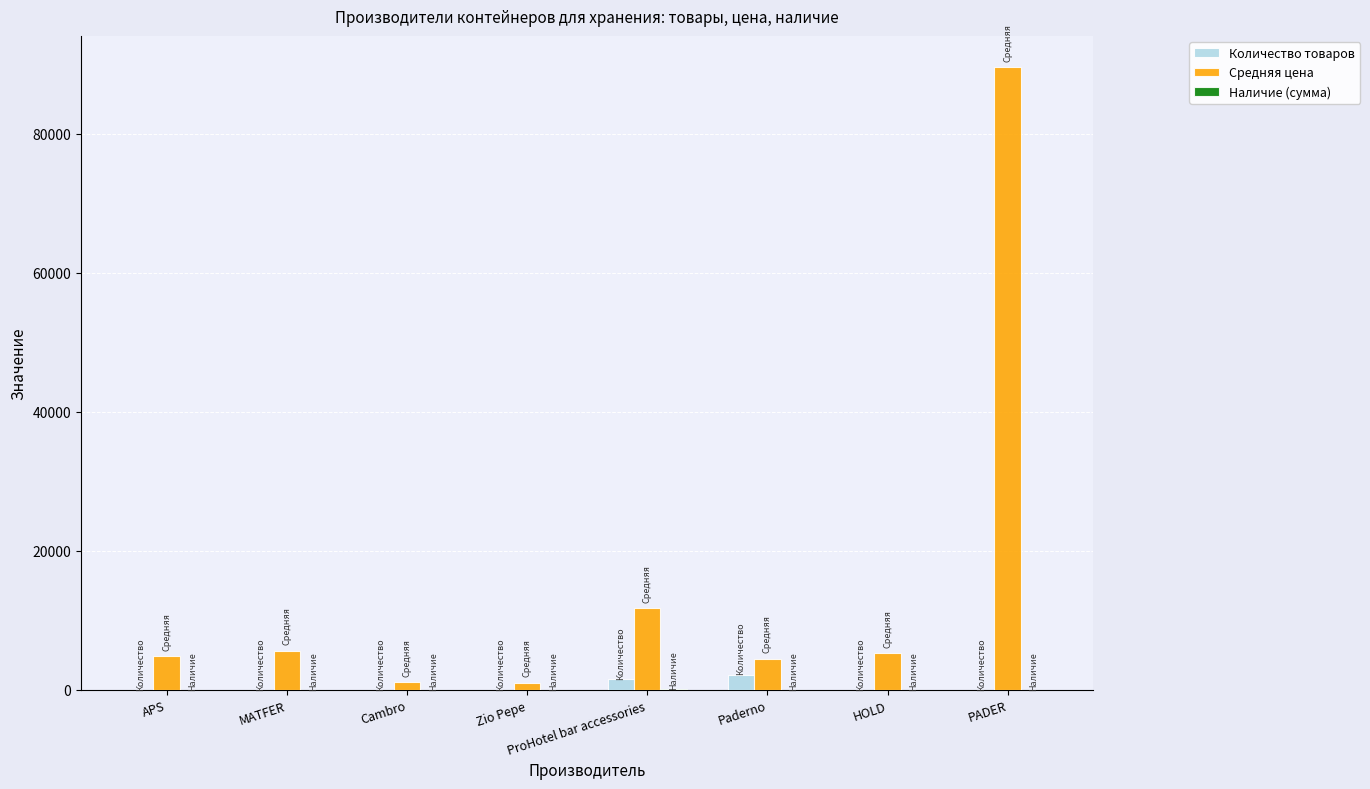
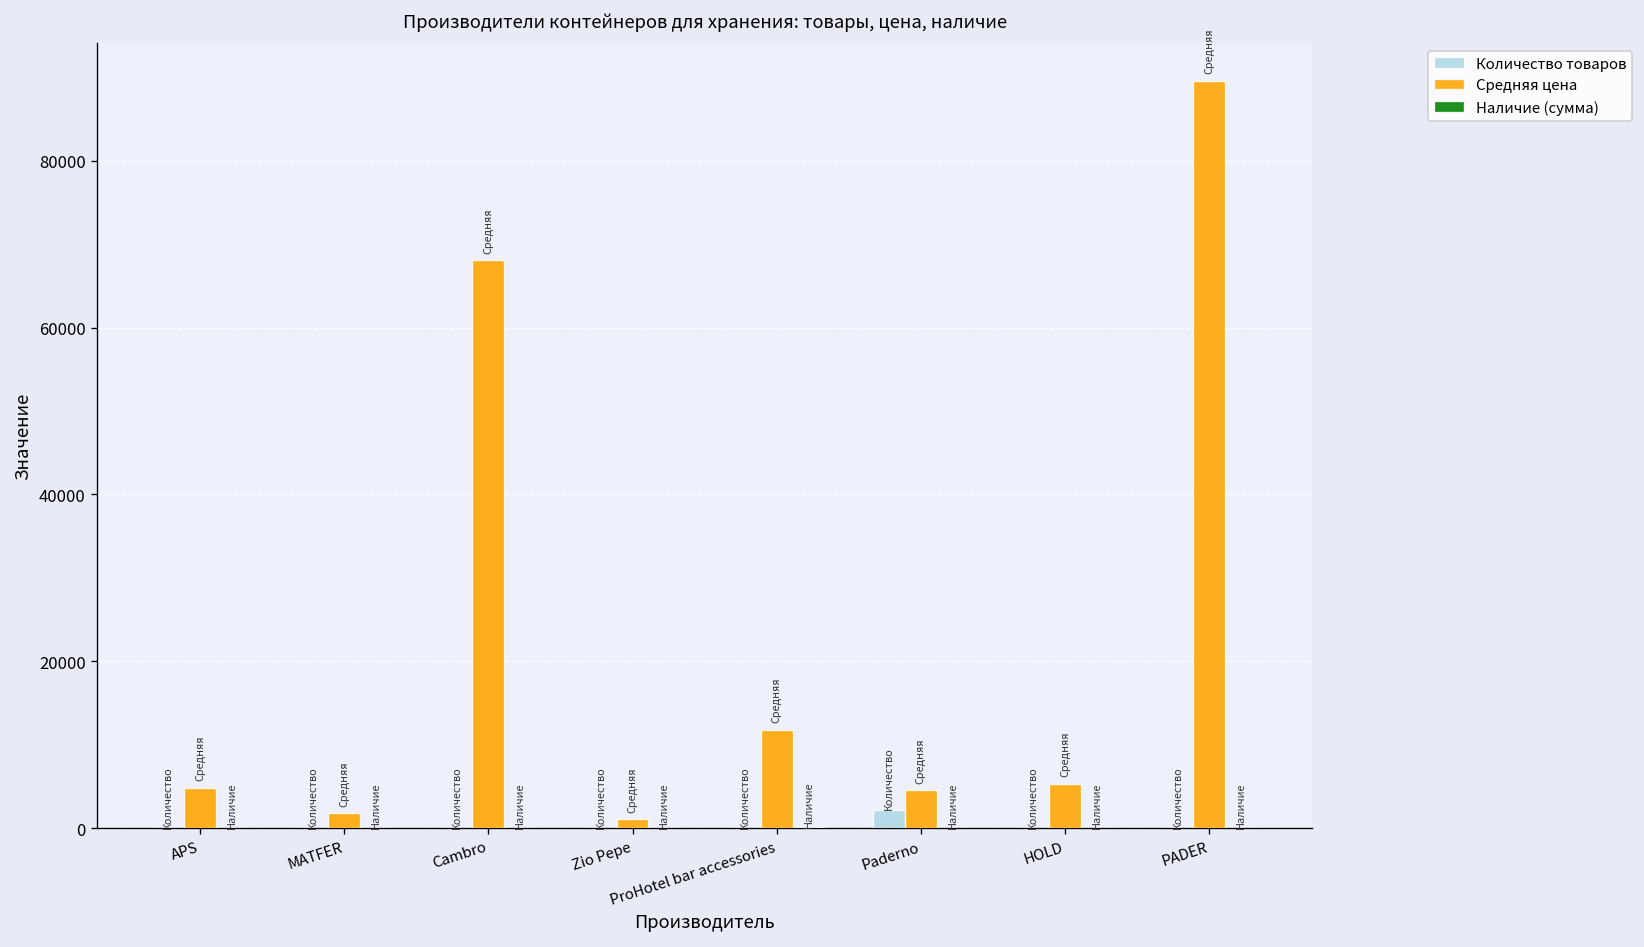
Средняя цена, MATFER: 6000 -> 2000
Средняя цена, Cambro: 1000 -> 68000
Количество товаров, ProHotel bar accessories: 2000 -> 0
